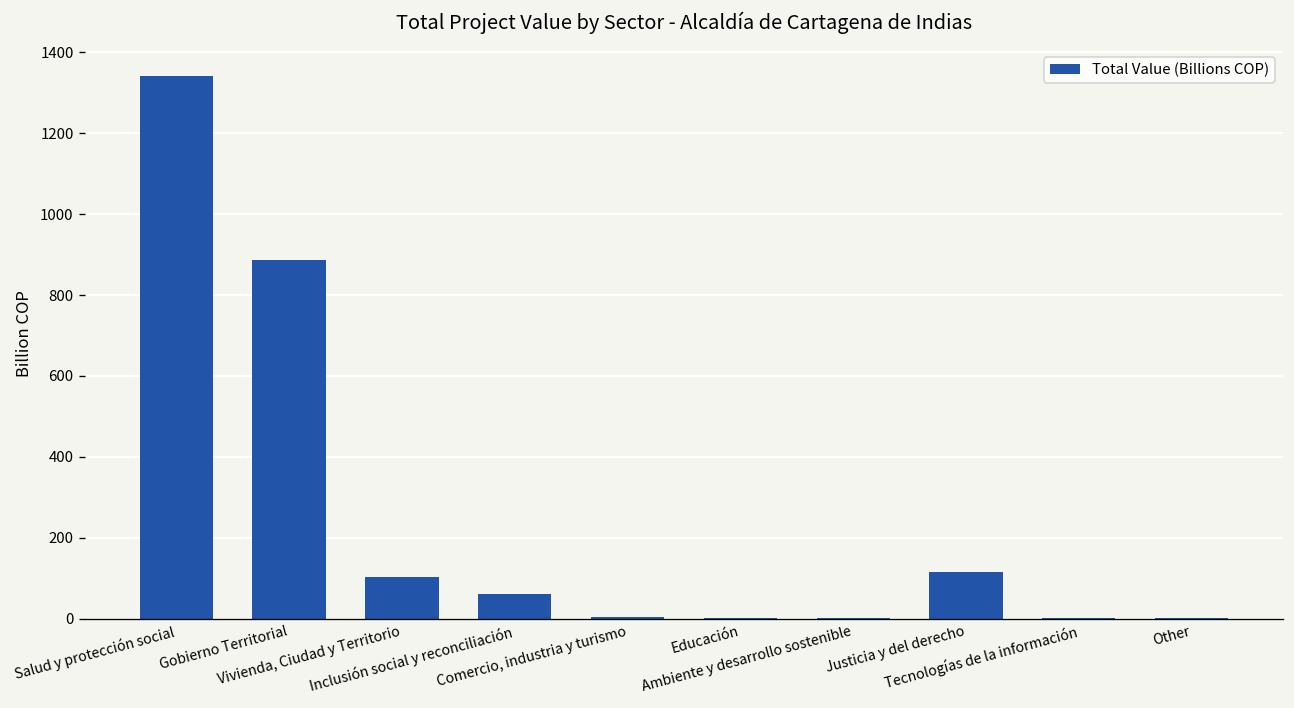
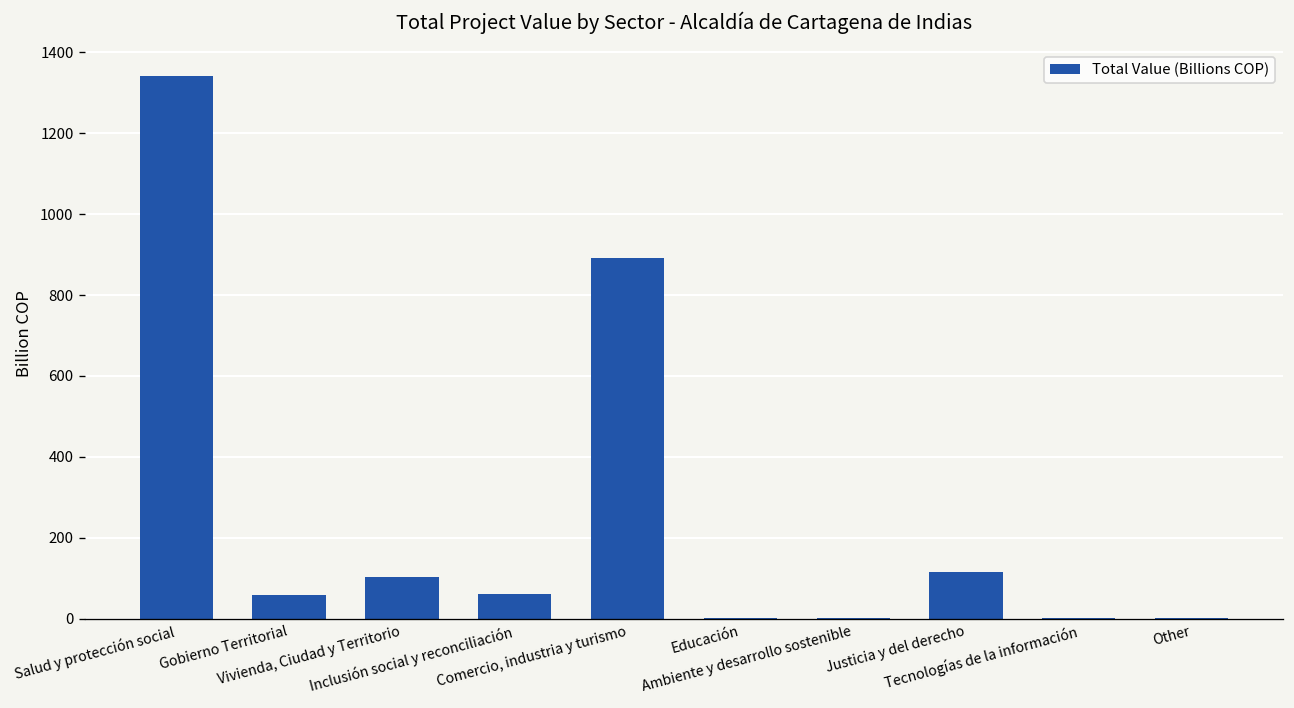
Gobierno Territorial: 890 -> 60
Comercio, industria y turismo: 0 -> 890
